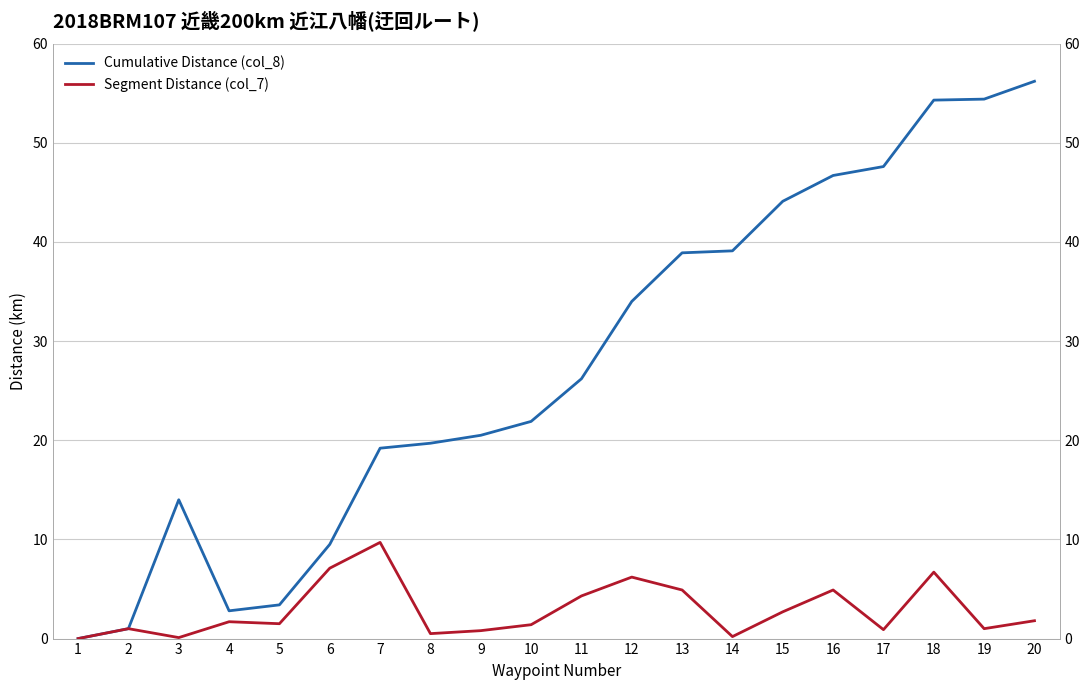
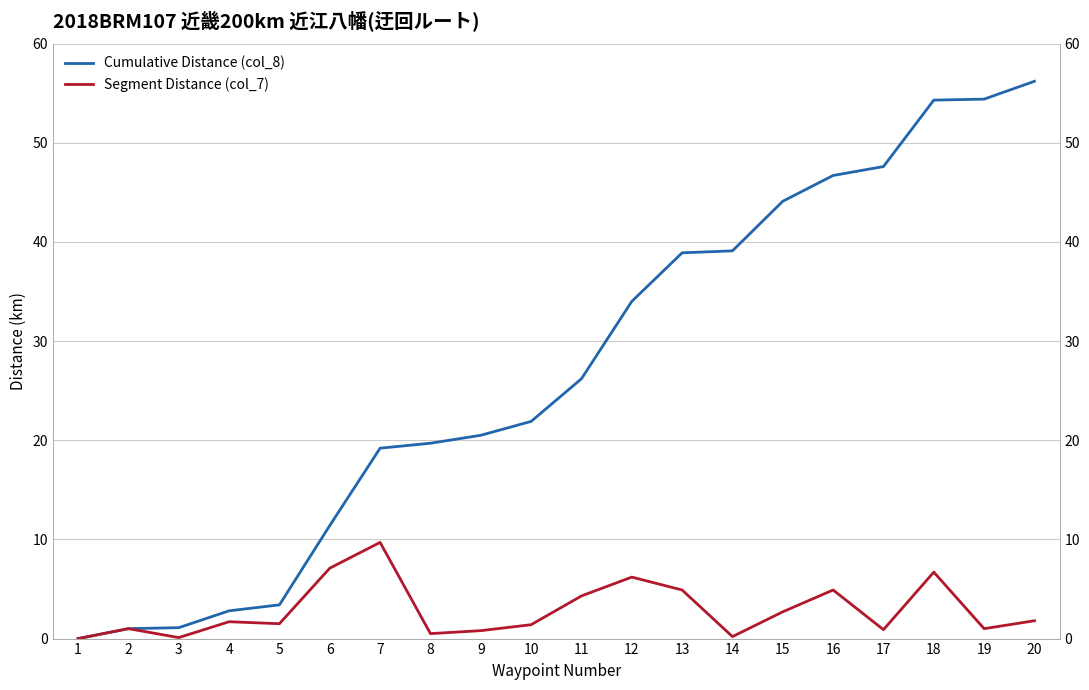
Cumulative Distance (col_8), 3: 14 -> 1
Cumulative Distance (col_8), 6: 10 -> 11
